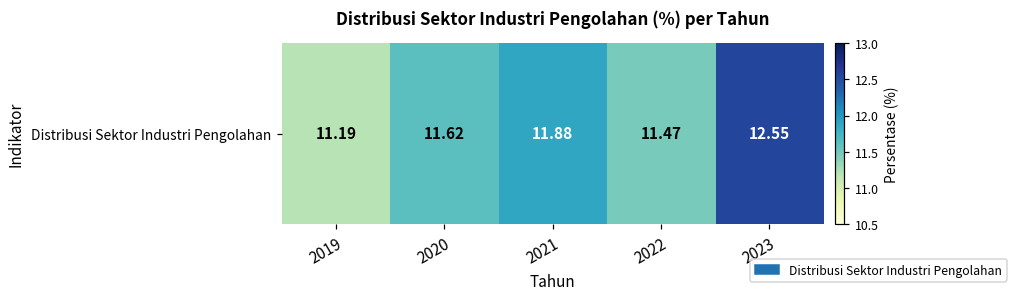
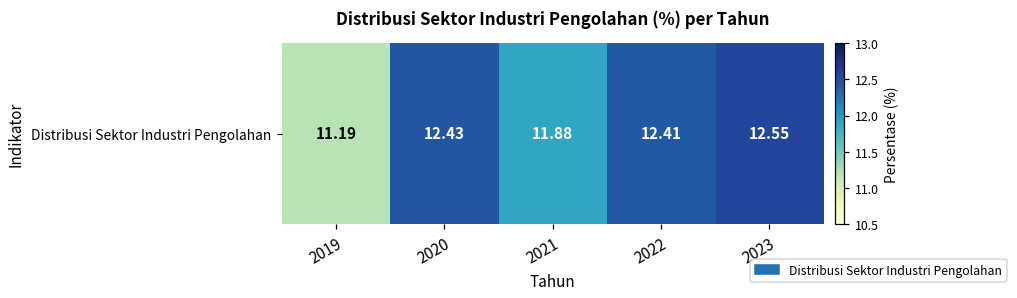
Distribusi Sektor Industri Pengolahan, 2020: 11.62 -> 12.43
Distribusi Sektor Industri Pengolahan, 2022: 11.47 -> 12.41
